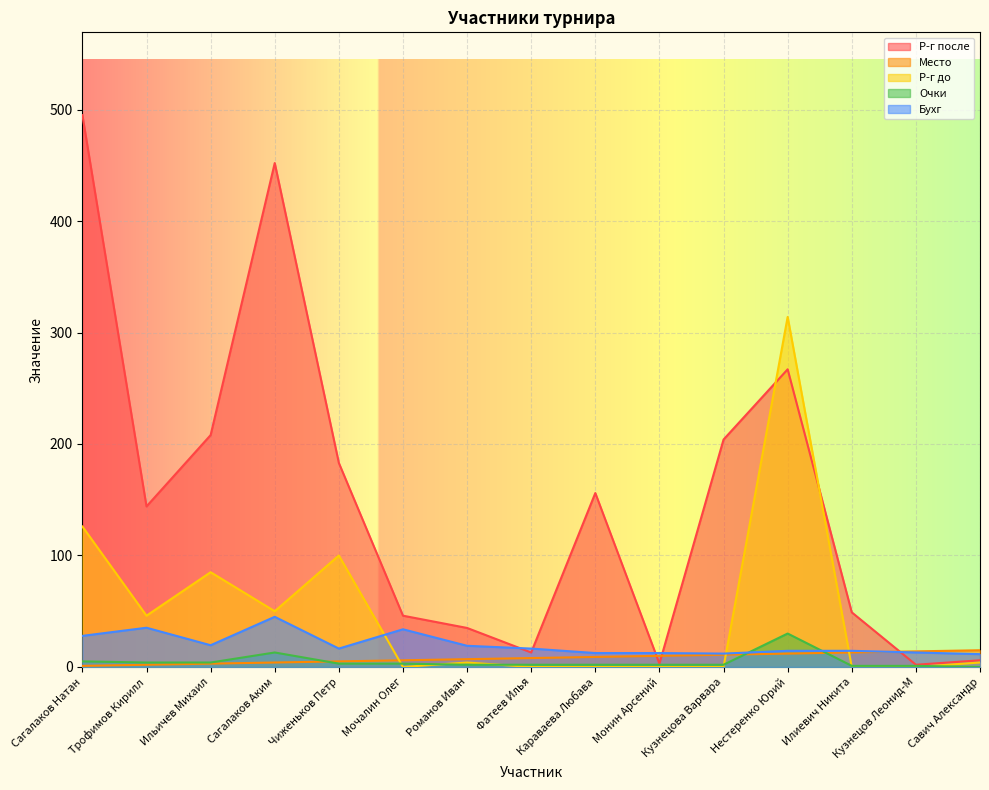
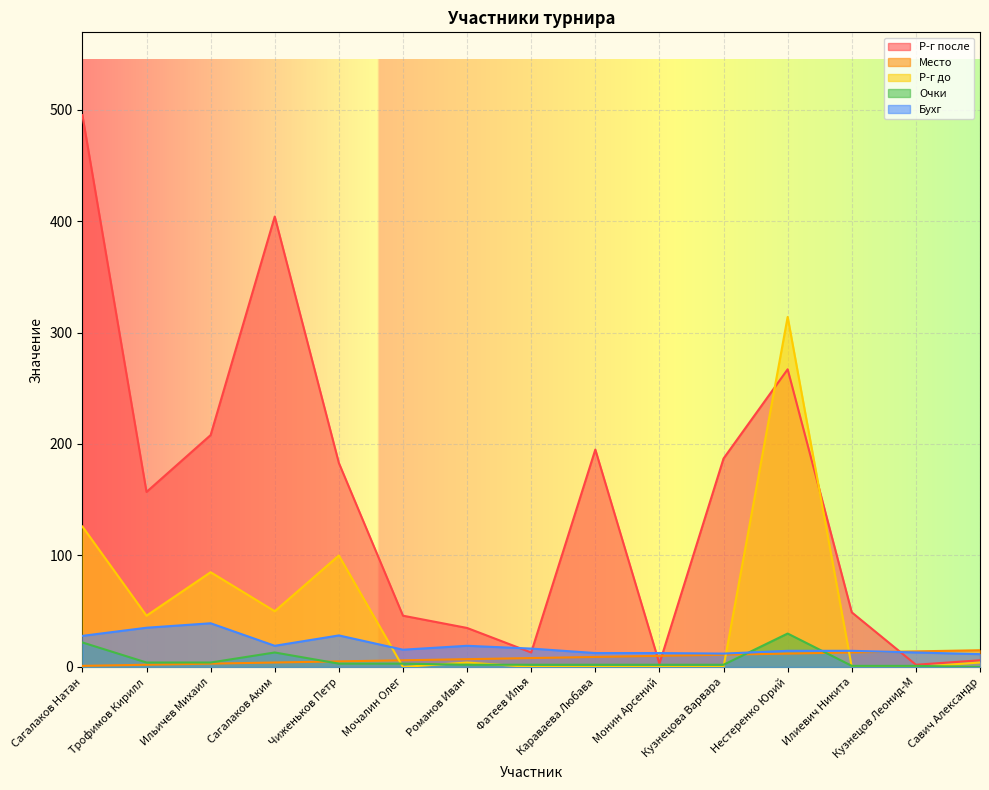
Очки, Сагалаков Натан: 5 -> 22
Р-г после, Трофимов Кирилл: 144 -> 157
Бухг, Ильичев Михаил: 20 -> 39
Р-г после, Сагалаков Аким: 452 -> 404
Бухг, Сагалаков Аким: 45 -> 19
Бухг, Чиженьков Петр: 17 -> 28
Бухг, Мочалин Олег: 34 -> 16
Р-г после, Караваева Любава: 156 -> 195
Р-г после, Кузнецова Варвара: 204 -> 187
